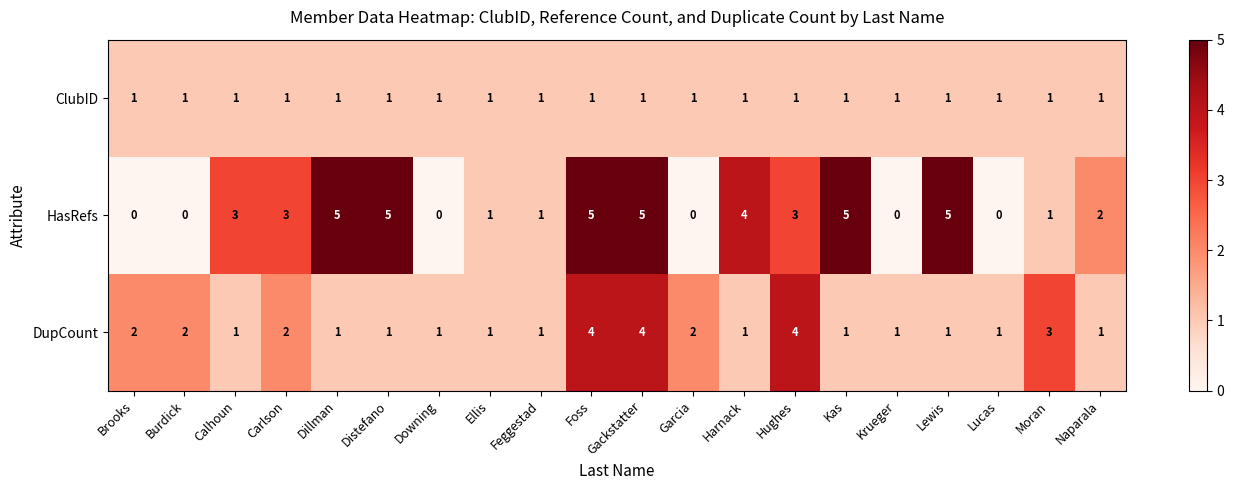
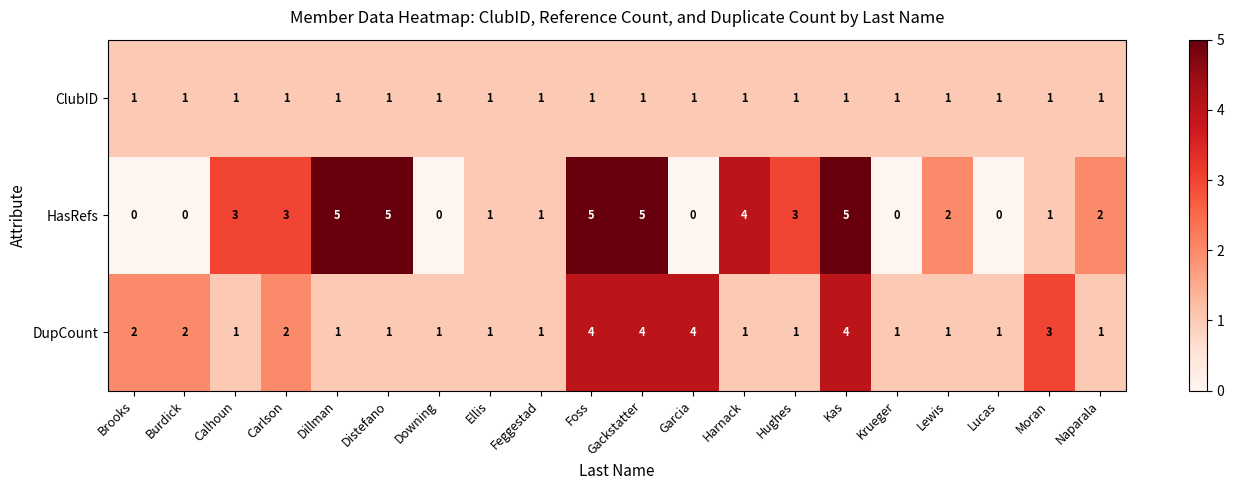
HasRefs, Lewis: 5 -> 2
DupCount, Garcia: 2 -> 4
DupCount, Hughes: 4 -> 1
DupCount, Kas: 1 -> 4
